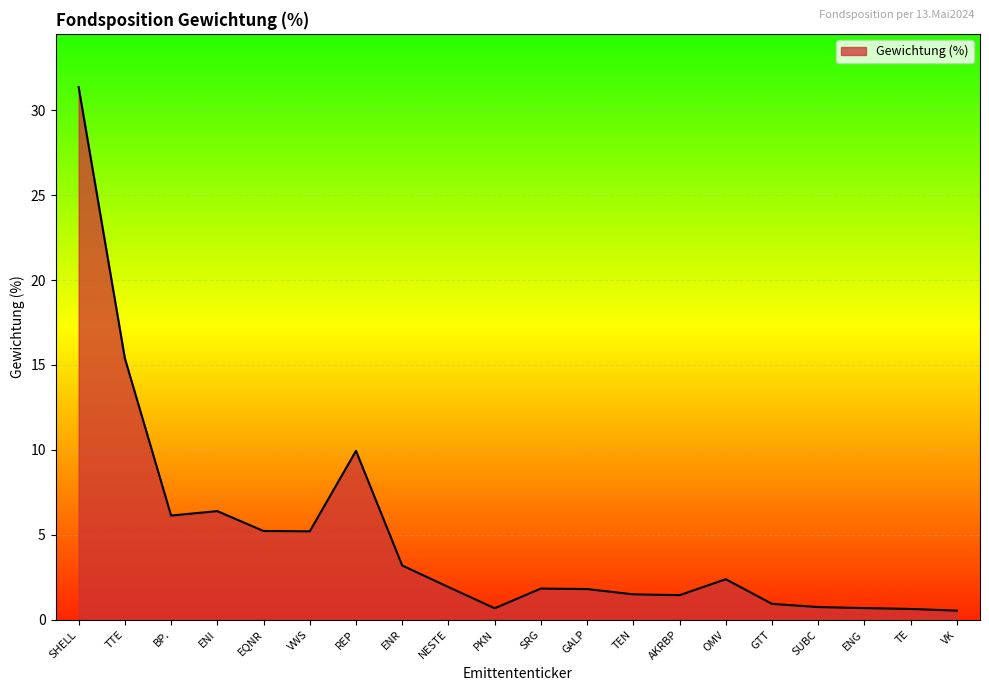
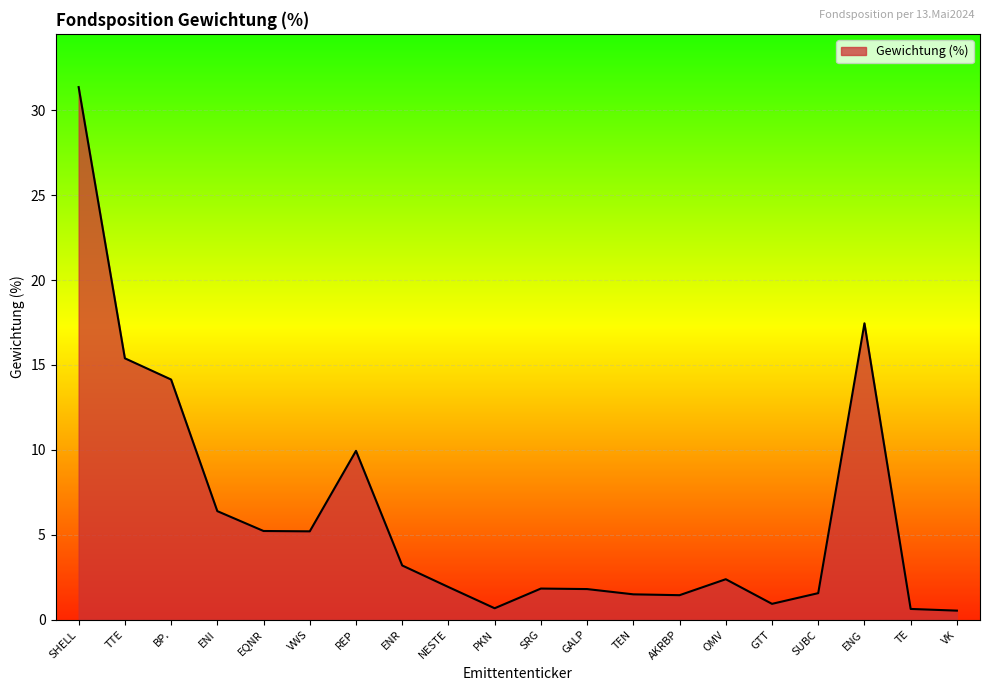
BP.: 6.1 -> 14.1
SUBC: 0.7 -> 1.6
ENG: 0.7 -> 17.5
